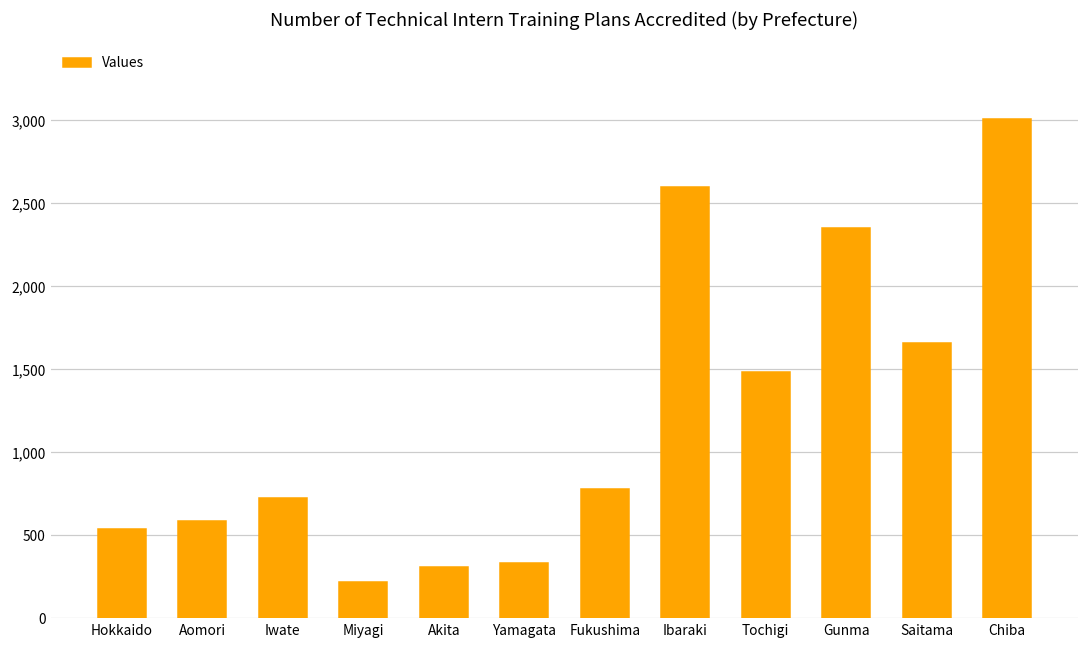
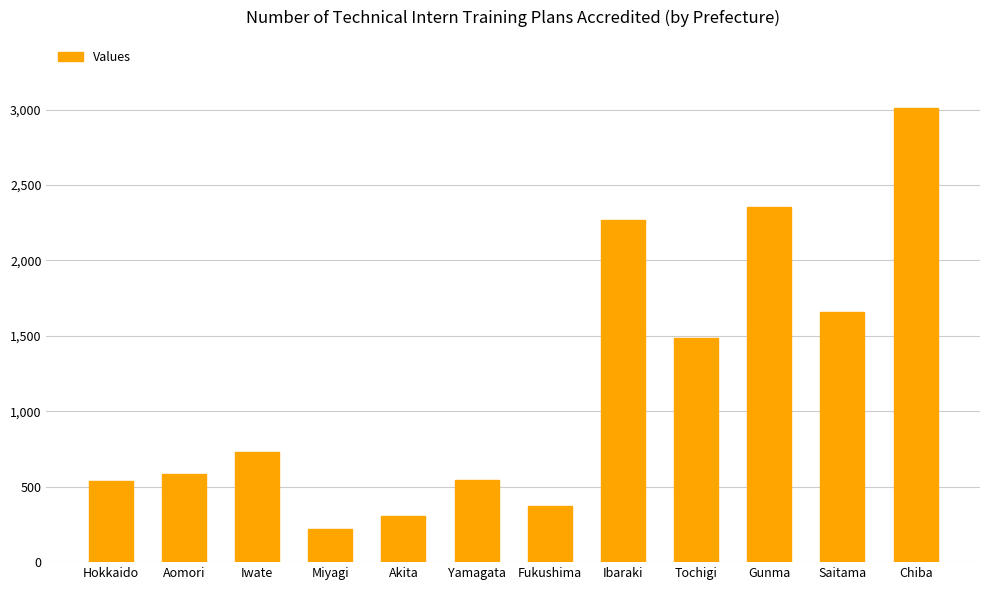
Yamagata: 330 -> 540
Fukushima: 780 -> 380
Ibaraki: 2,600 -> 2,270
